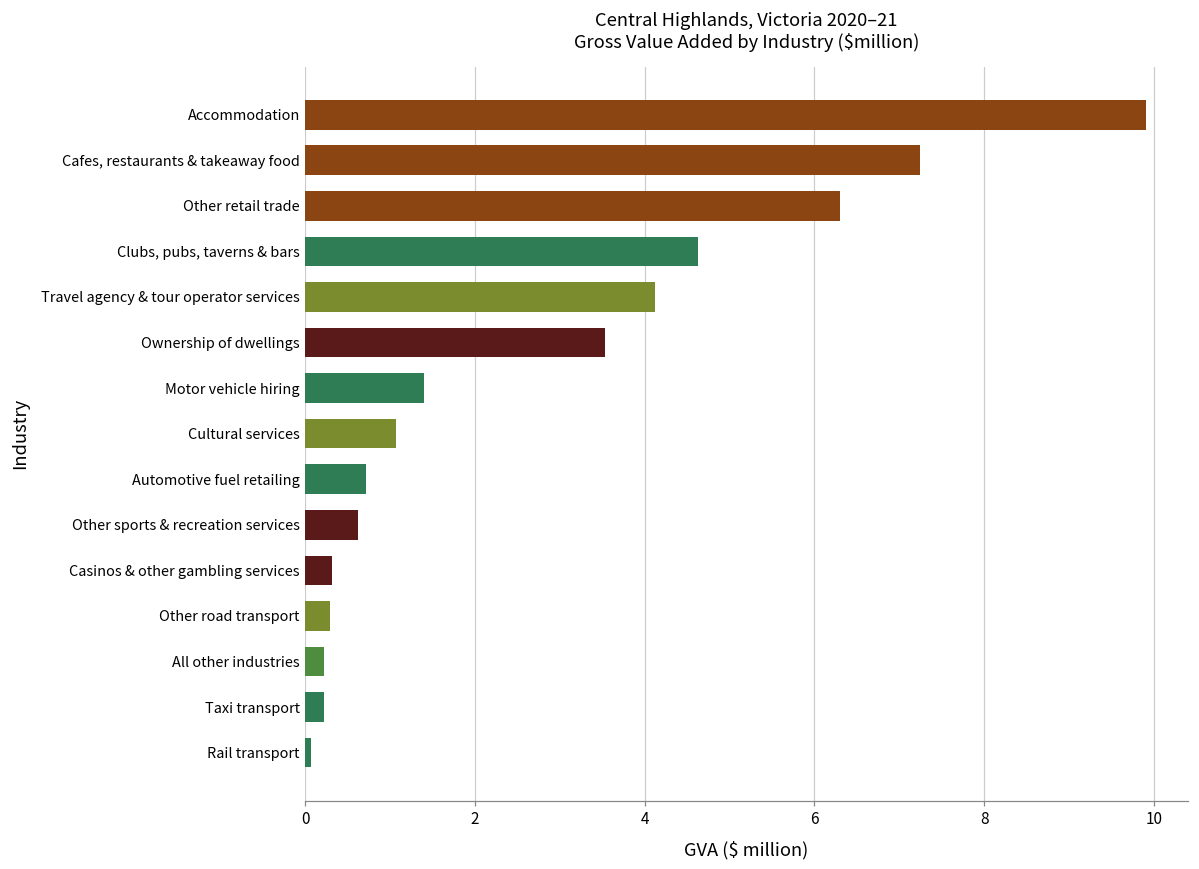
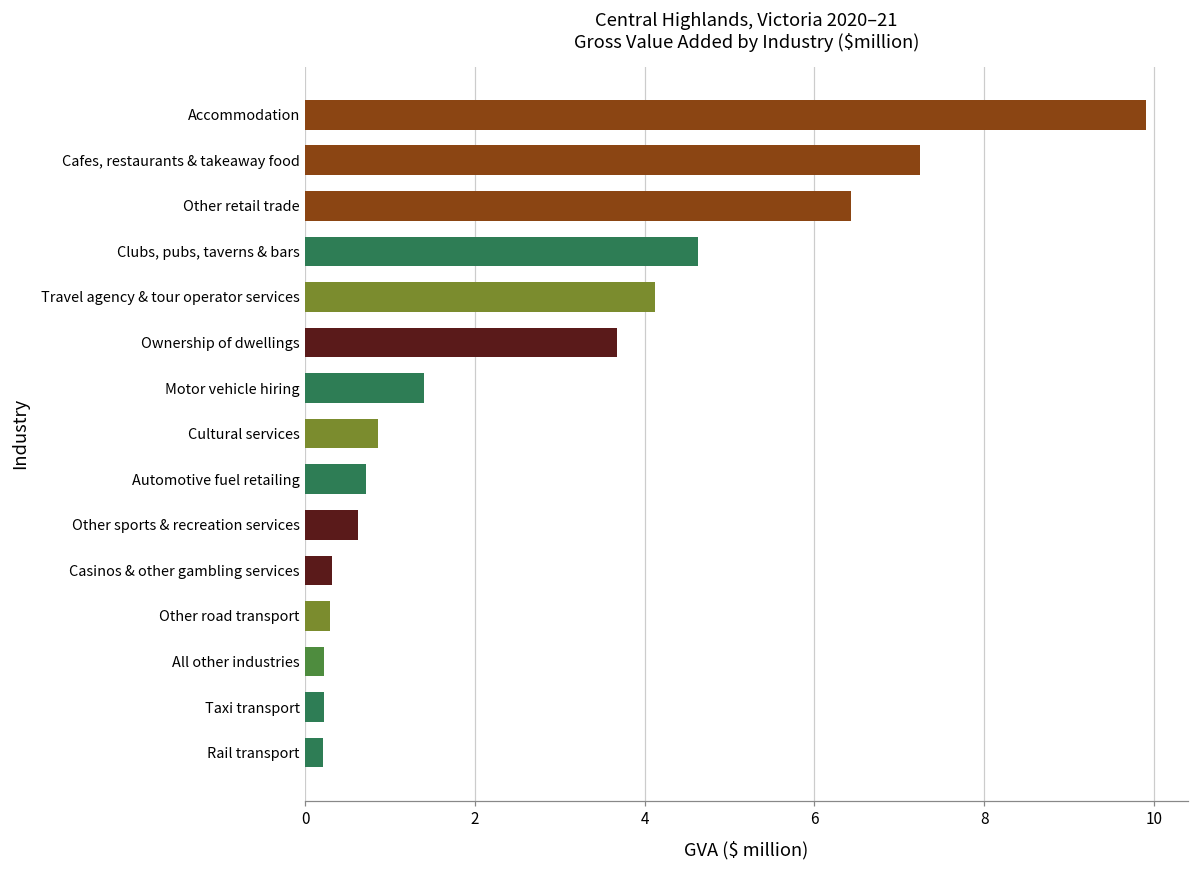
Other retail trade: 6.3 -> 6.4
Ownership of dwellings: 3.5 -> 3.7
Cultural services: 1.1 -> 0.9
Rail transport: 0.1 -> 0.2
